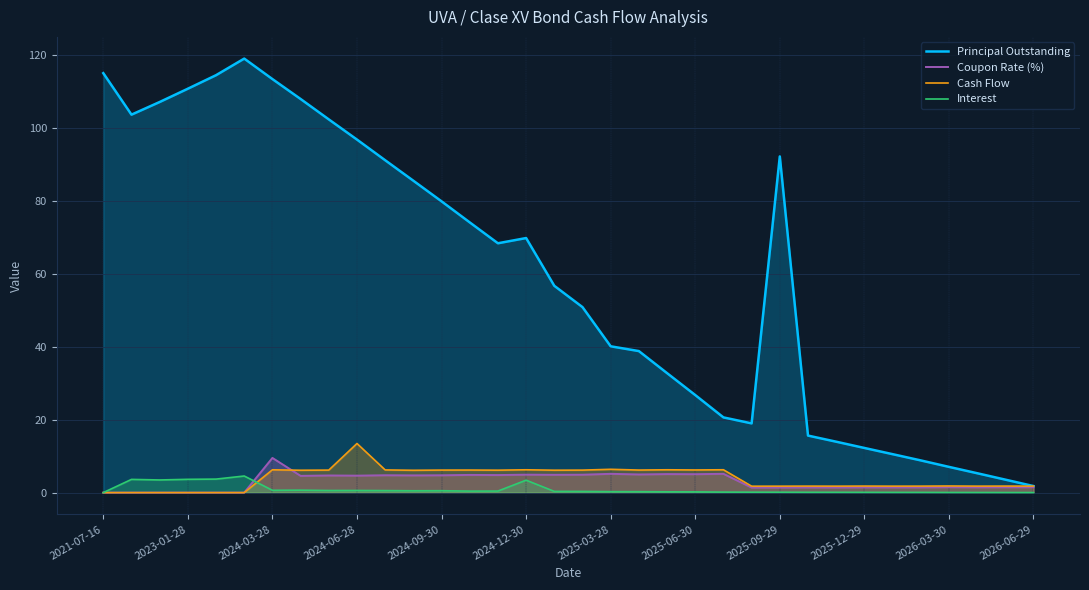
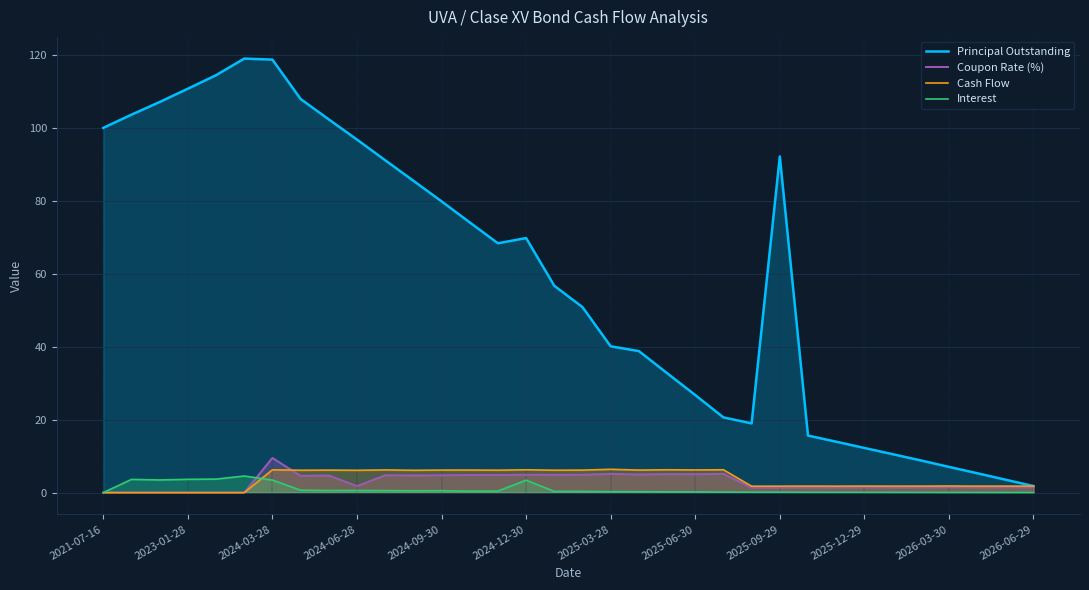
Principal Outstanding, 2021-07-16: 115 -> 100
Principal Outstanding, 2024-03-28: 113 -> 119
Interest, 2024-03-28: 1 -> 3
Coupon Rate (%), 2024-06-28: 5 -> 2
Cash Flow, 2024-06-28: 13 -> 6
